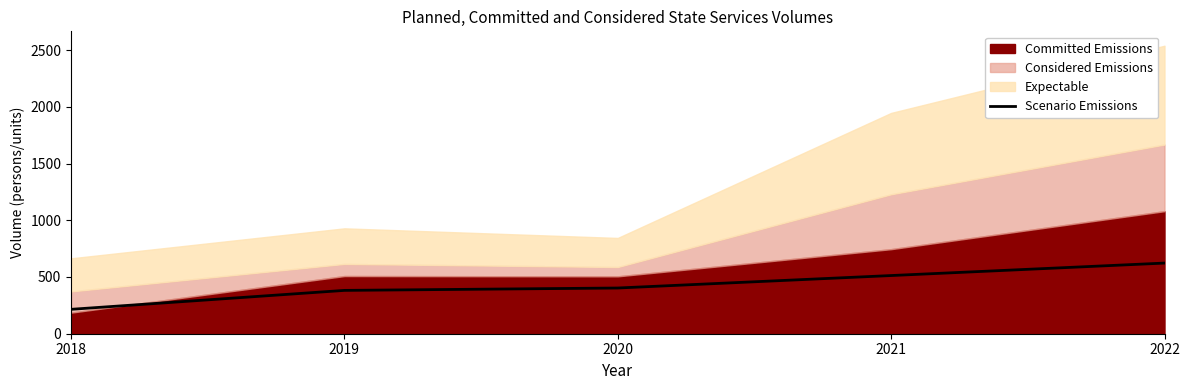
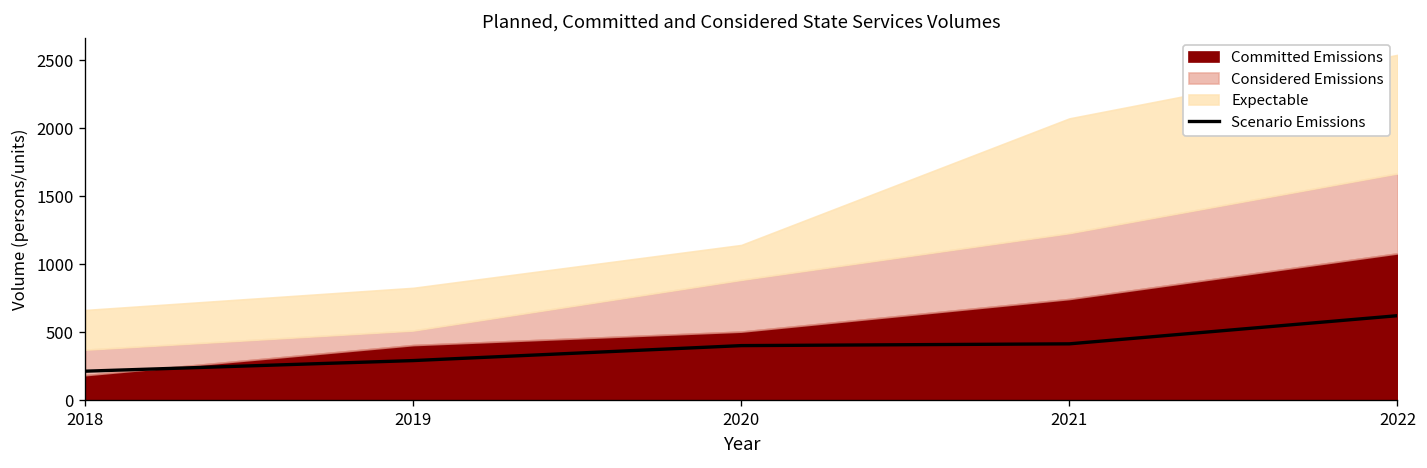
Scenario Emissions, 2019: 380 -> 290
Committed Emissions, 2019: 510 -> 410
Considered Emissions, 2020: 80 -> 380
Scenario Emissions, 2021: 510 -> 420
Expectable, 2021: 720 -> 840
